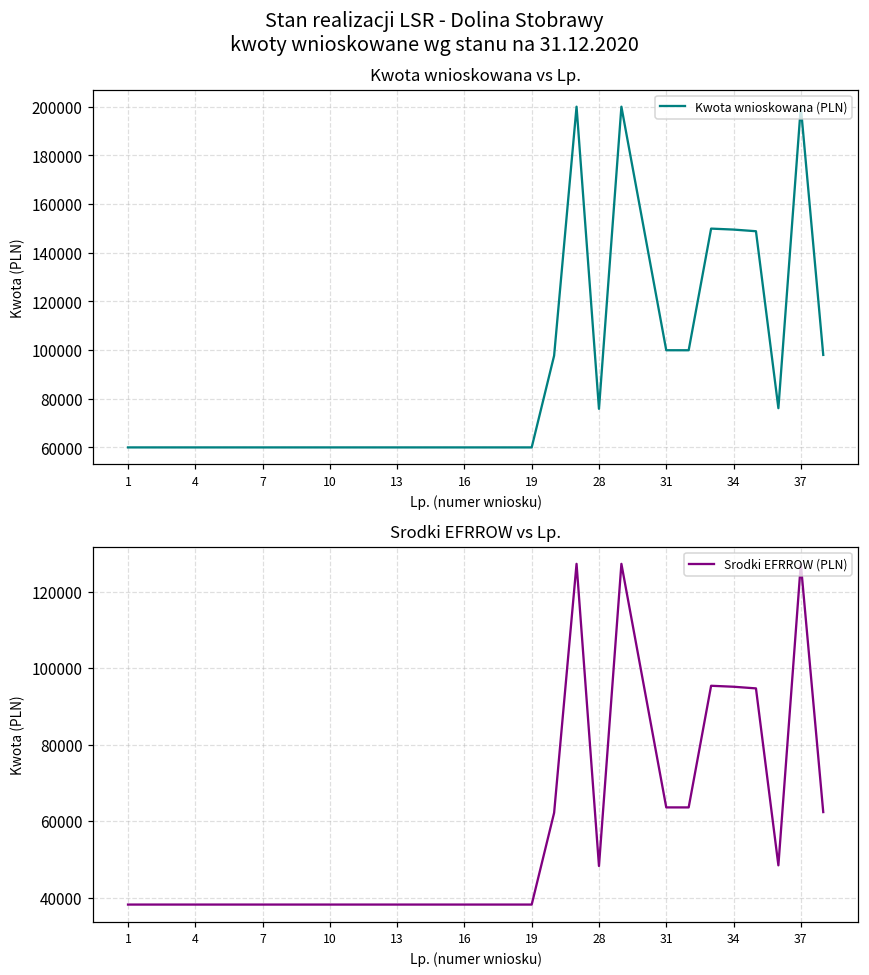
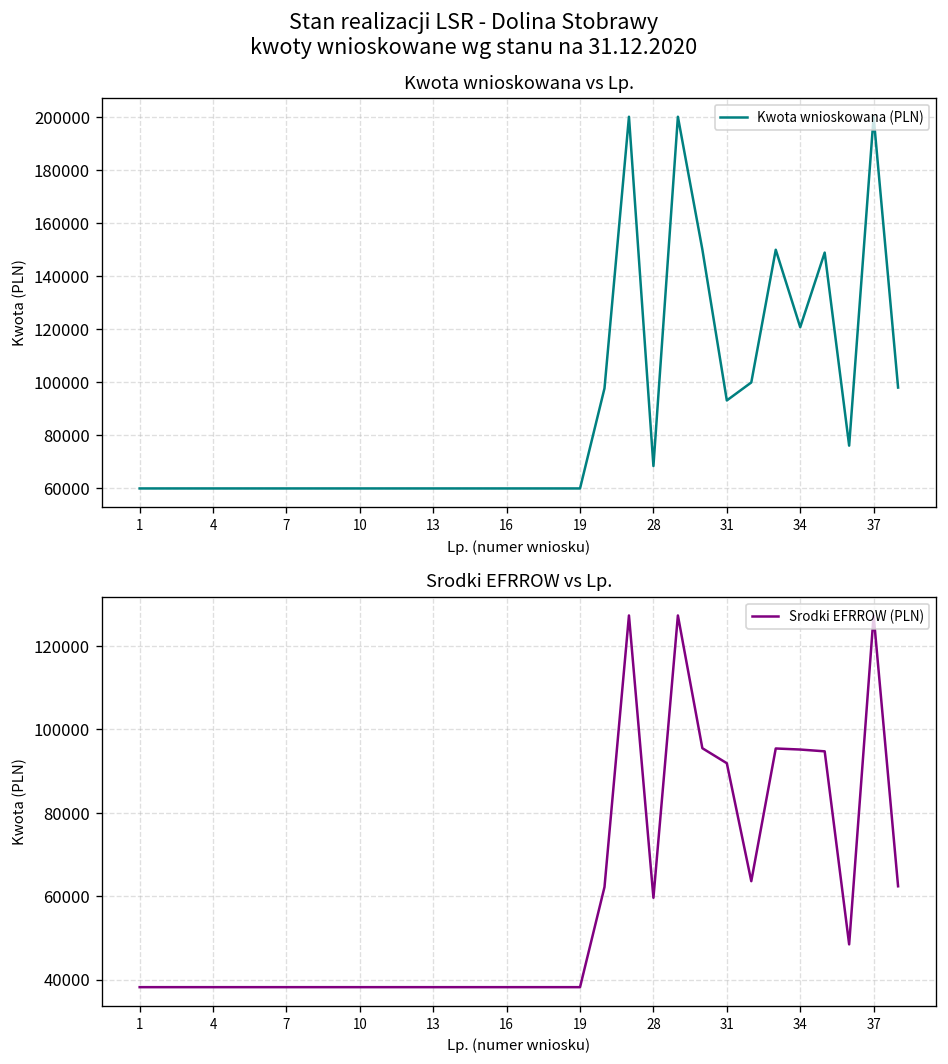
Kwota wnioskowana vs Lp., 28: 76000 -> 68000
Kwota wnioskowana vs Lp., 31: 100000 -> 93000
Kwota wnioskowana vs Lp., 34: 150000 -> 121000
Srodki EFRROW vs Lp., 28: 48000 -> 60000
Srodki EFRROW vs Lp., 31: 64000 -> 92000
